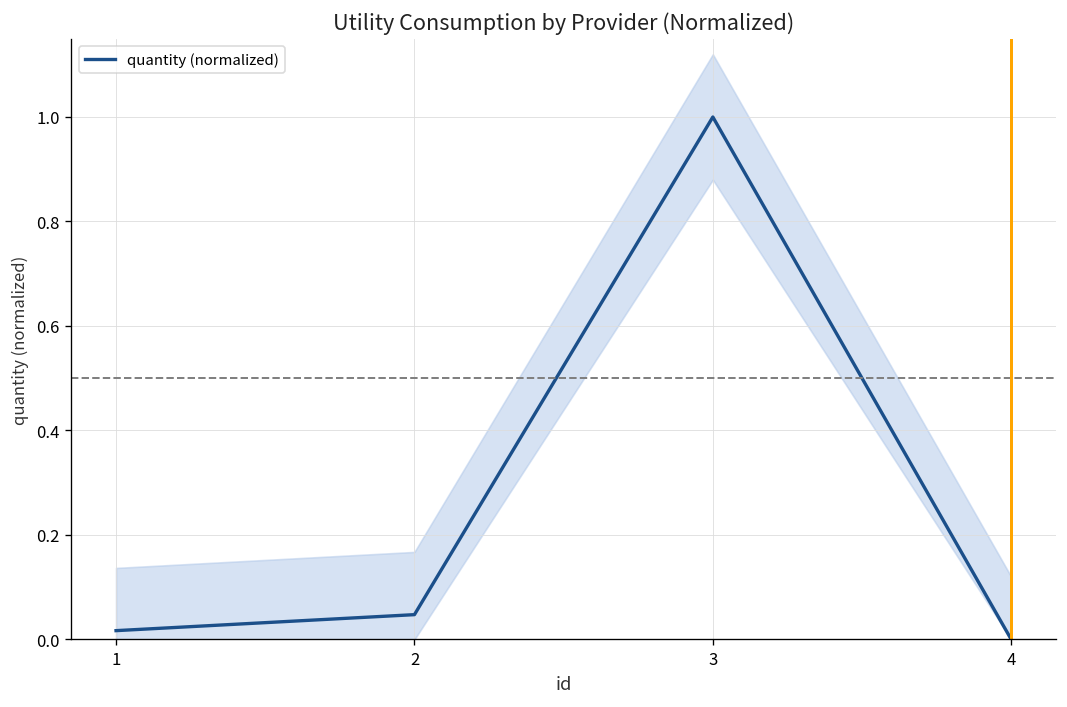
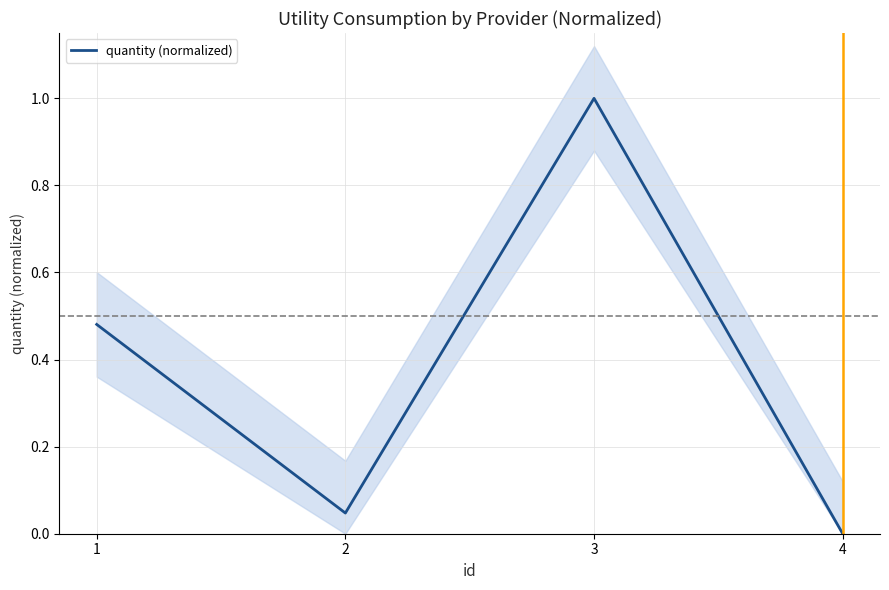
quantity (normalized), 1: 0.02 -> 0.48
